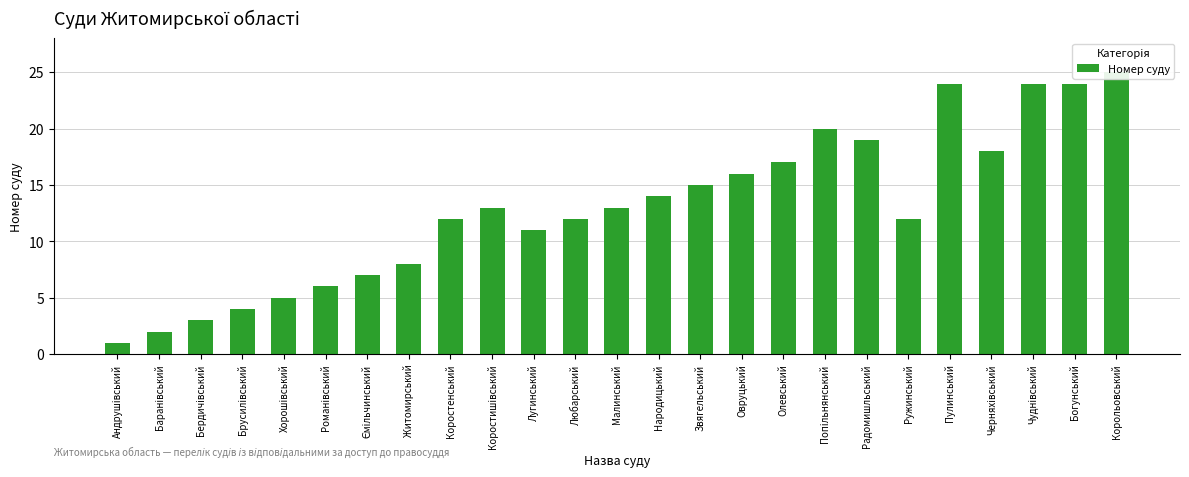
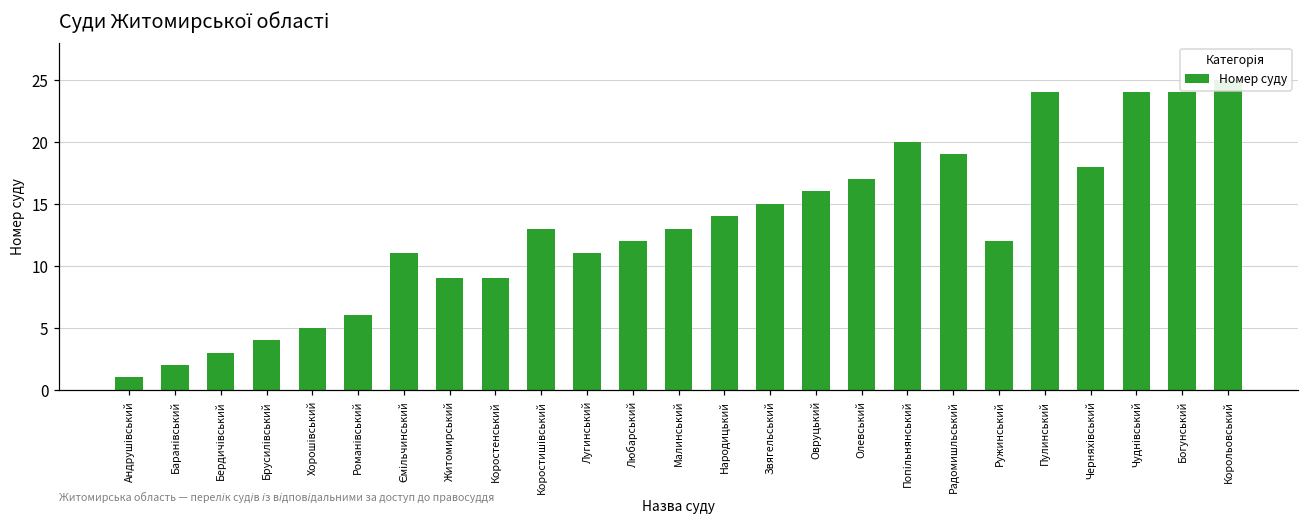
Ємільчинський: 7 -> 11
Житомирський: 8 -> 9
Коростенський: 12 -> 9
